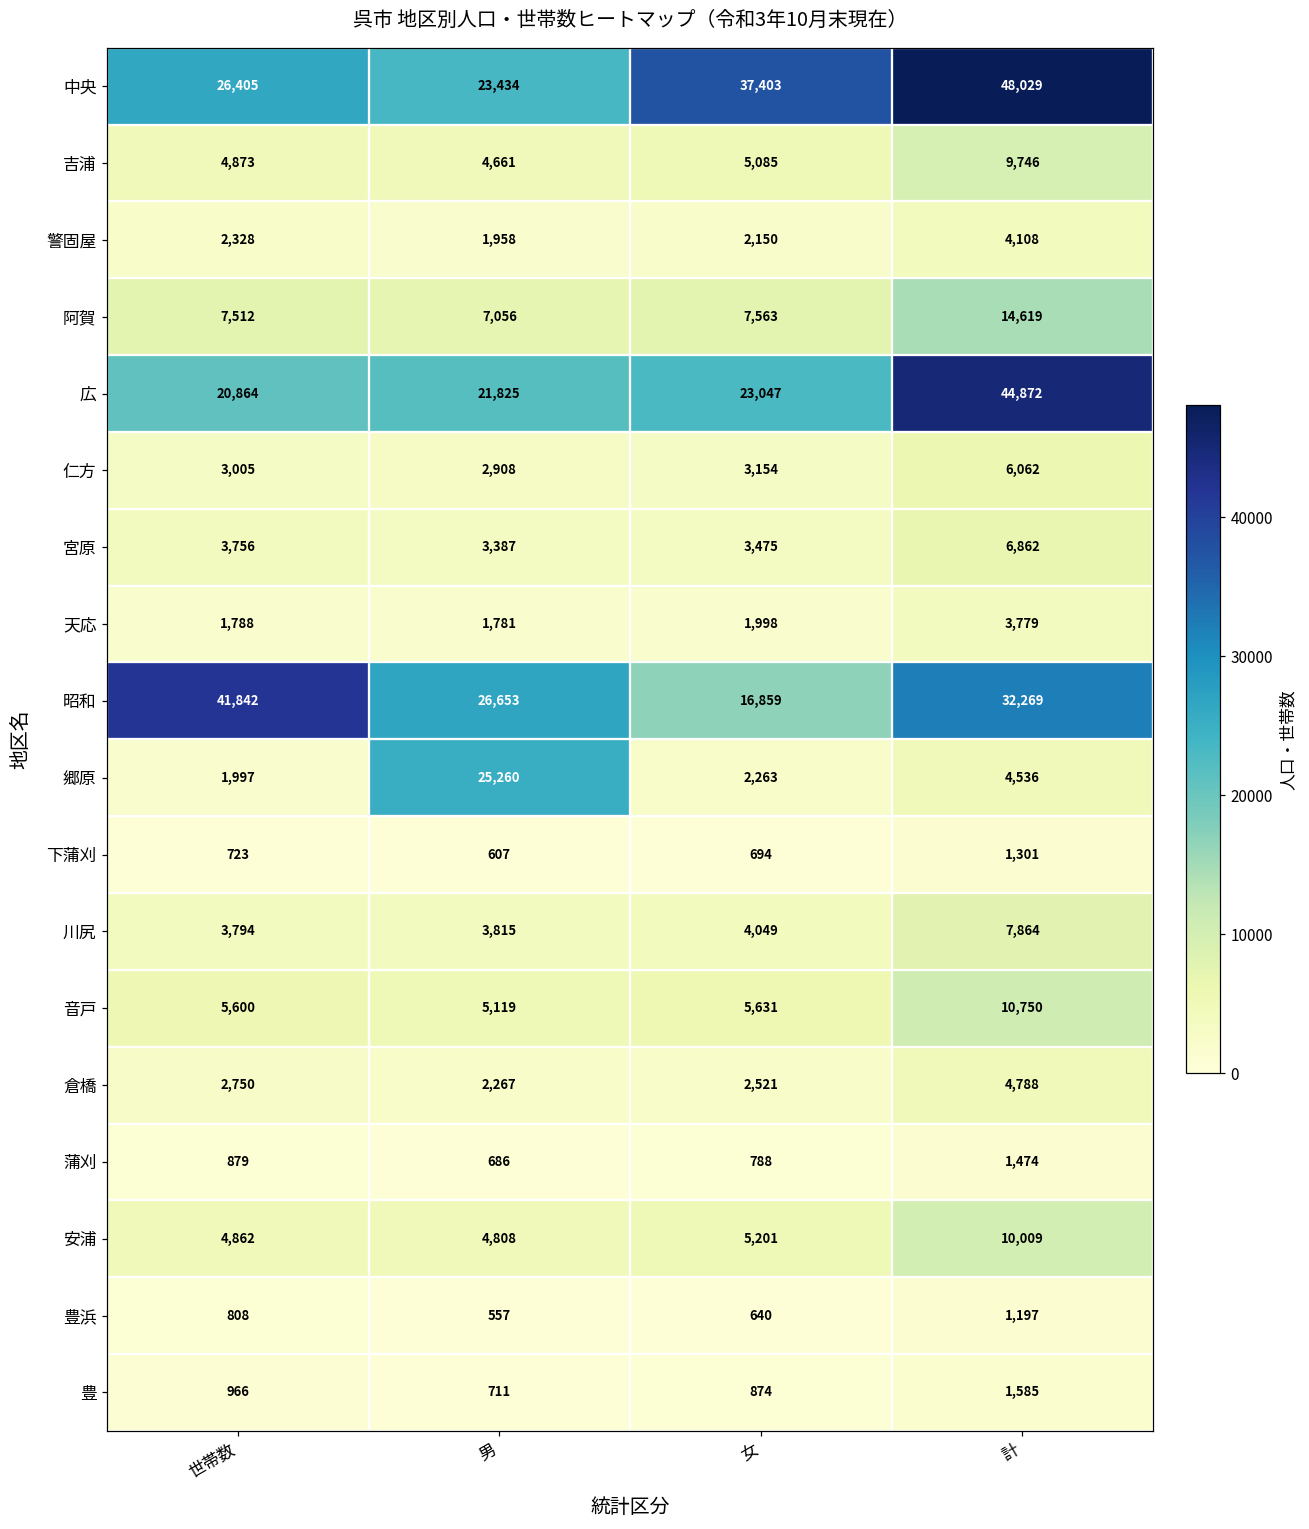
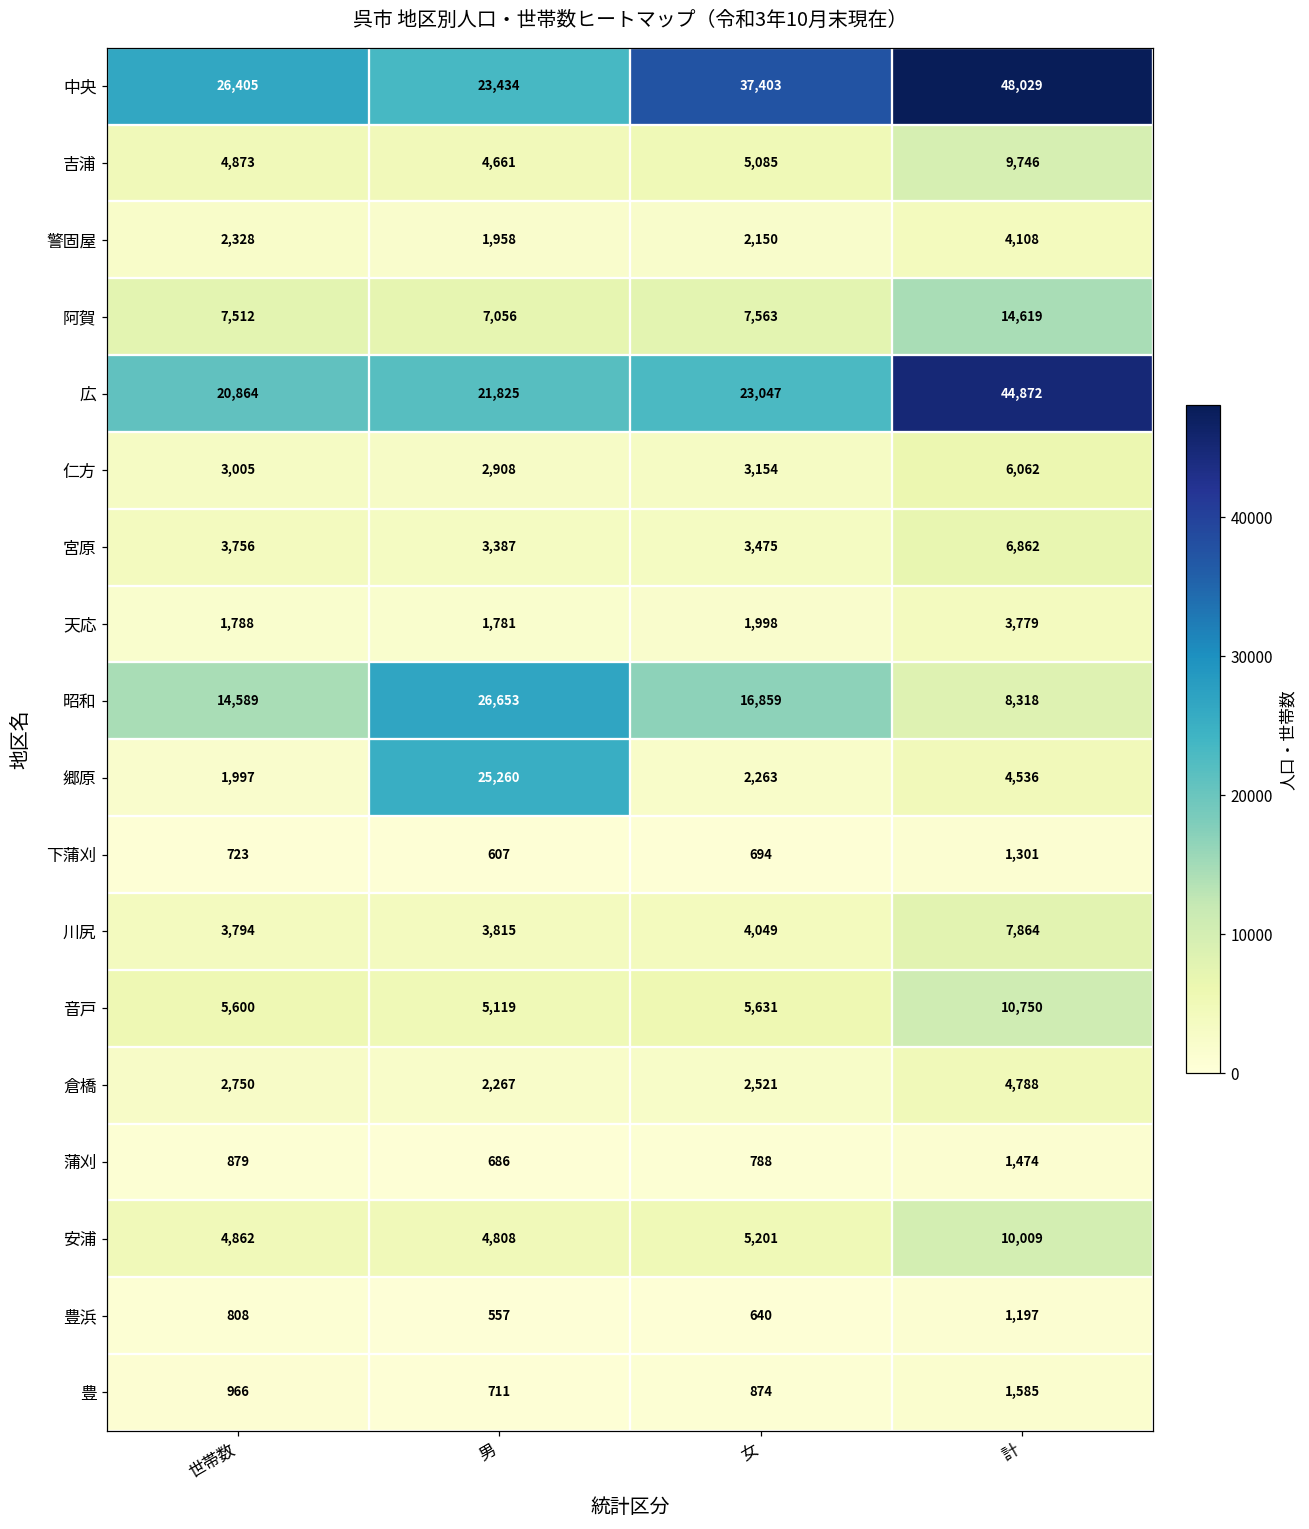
昭和, 世帯数: 41,842 -> 14,589
昭和, 計: 32,269 -> 8,318
